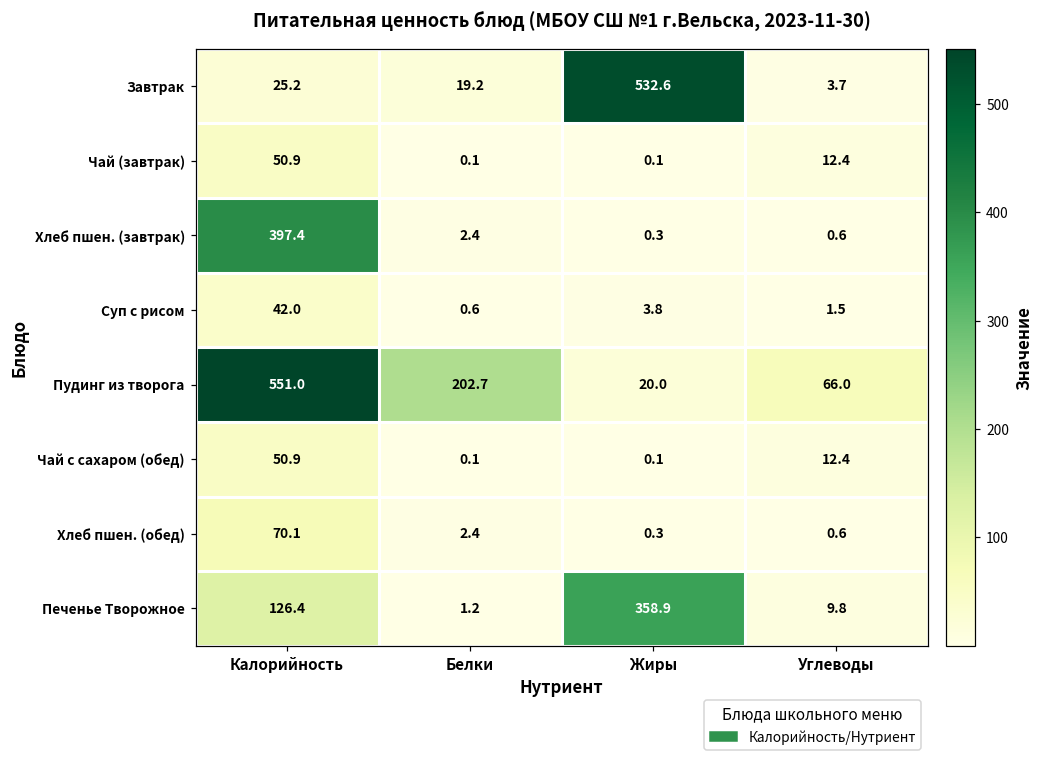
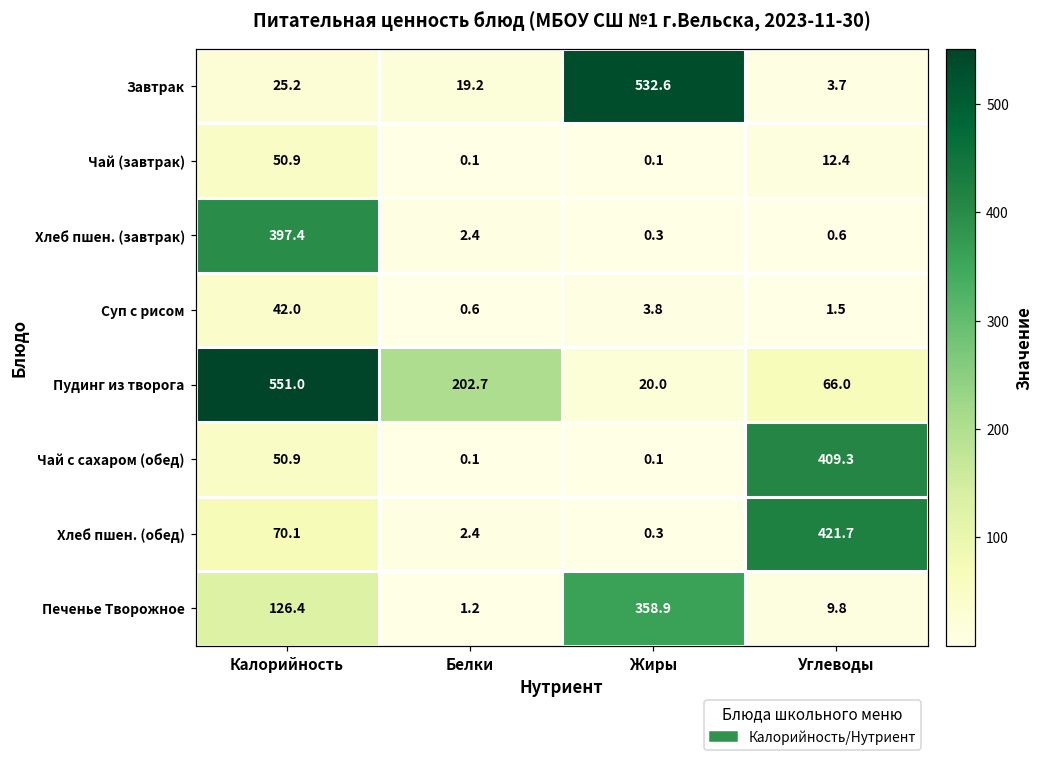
Чай с сахаром (обед), Углеводы: 12.4 -> 409.3
Хлеб пшен. (обед), Углеводы: 0.6 -> 421.7
